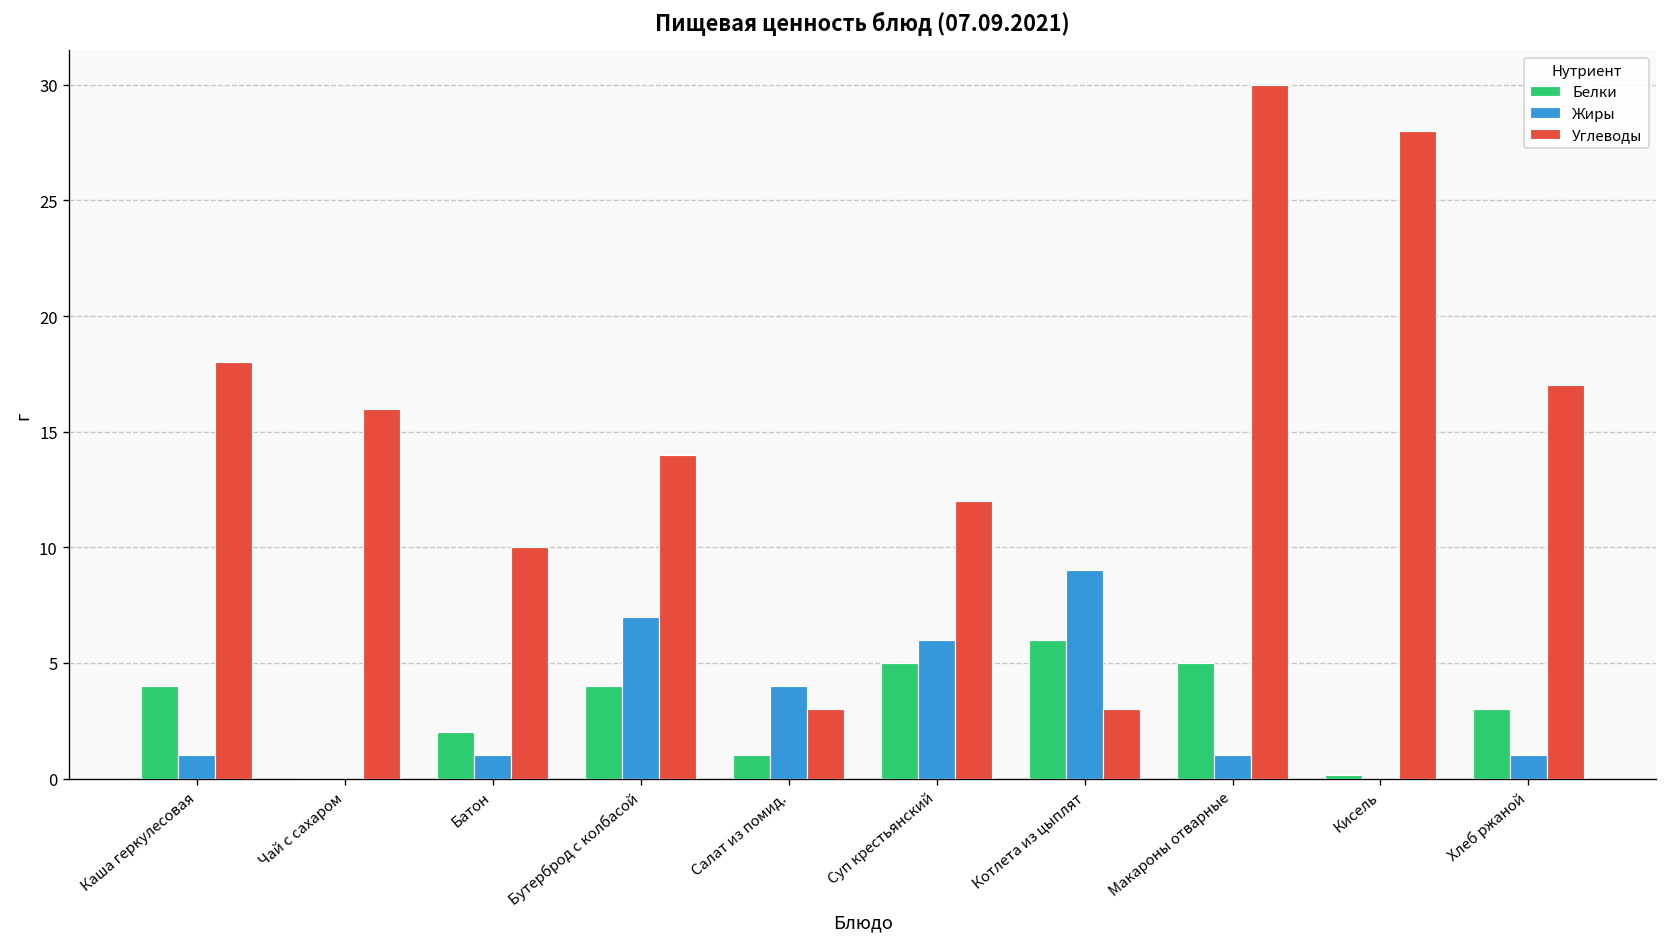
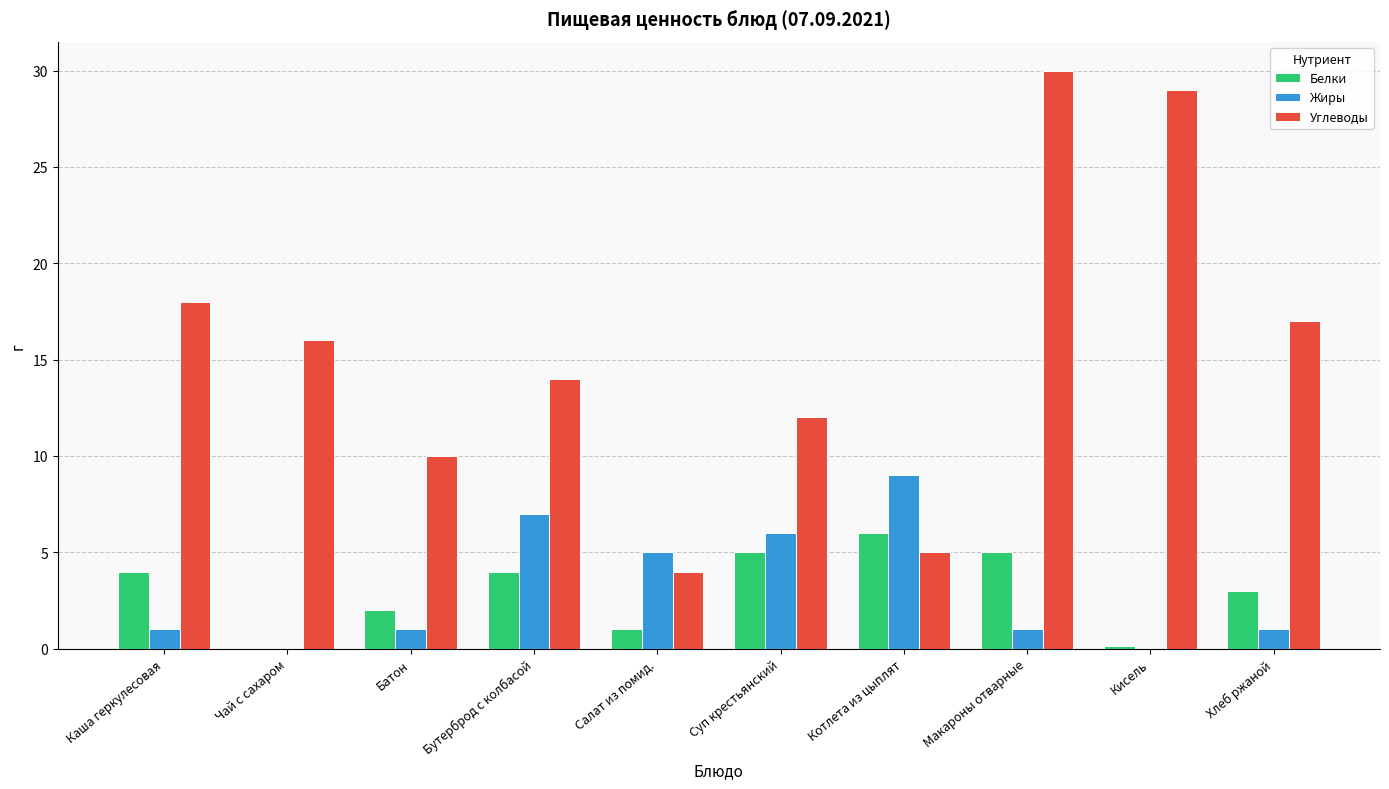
Жиры, Салат из помид.: 4 -> 5
Углеводы, Салат из помид.: 3 -> 4
Углеводы, Котлета из цыплят: 3 -> 5
Углеводы, Кисель: 28 -> 29
